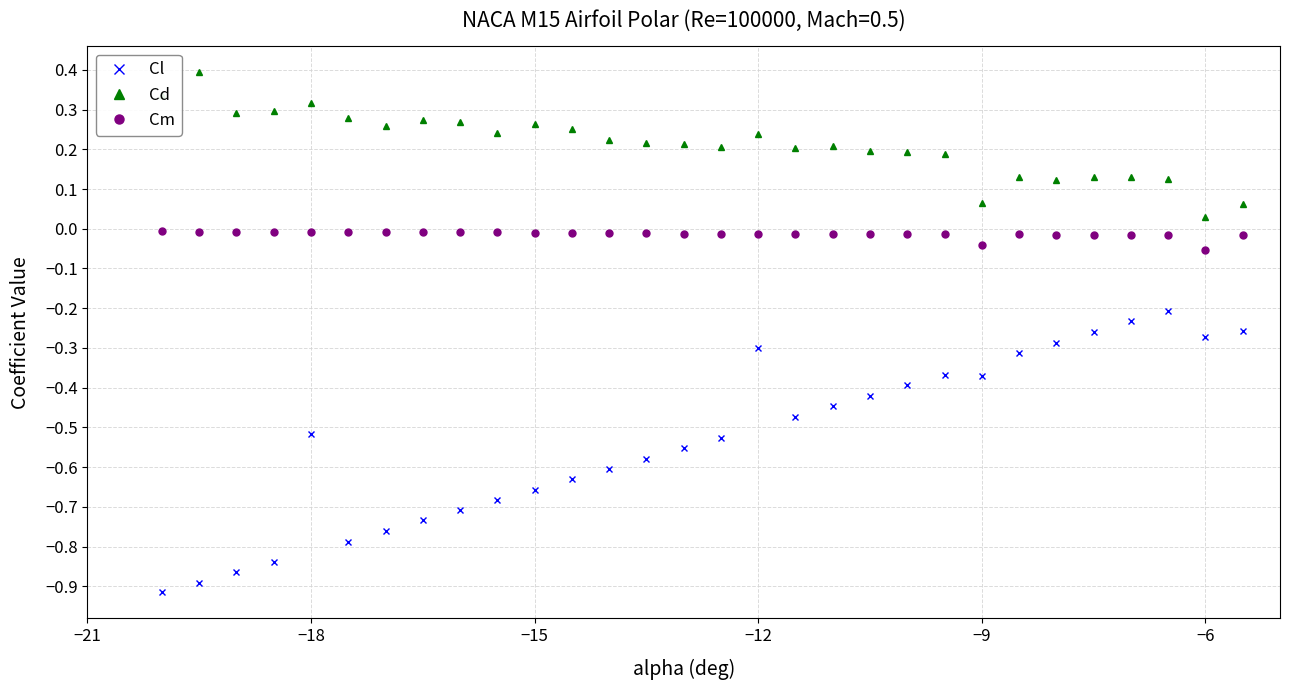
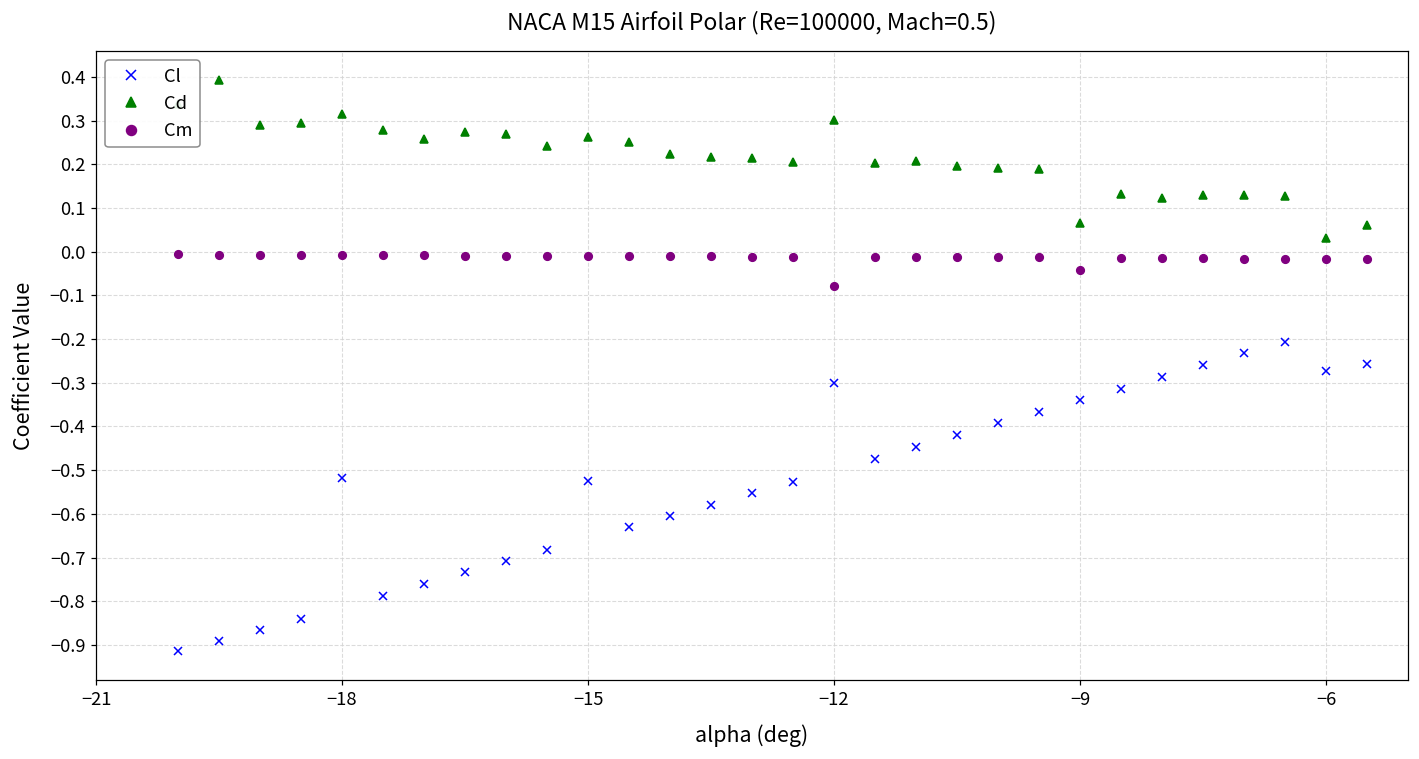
Cl, −15: -0.66 -> -0.52
Cd, −12: 0.24 -> 0.30
Cm, −12: -0.01 -> -0.08
Cl, −9: -0.37 -> -0.34
Cm, −6: -0.05 -> -0.02
